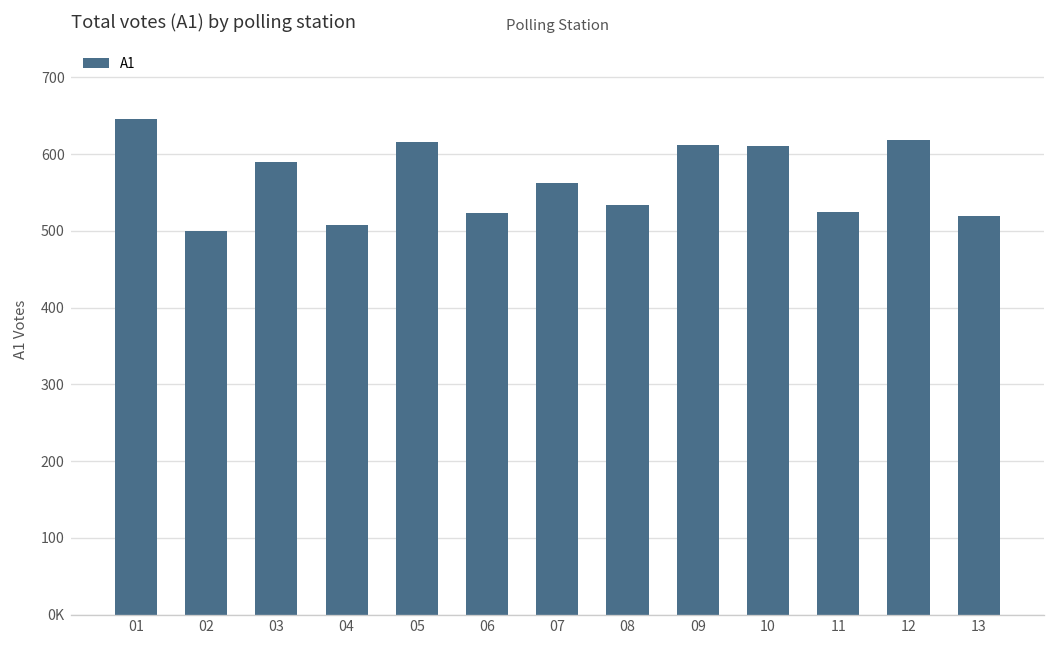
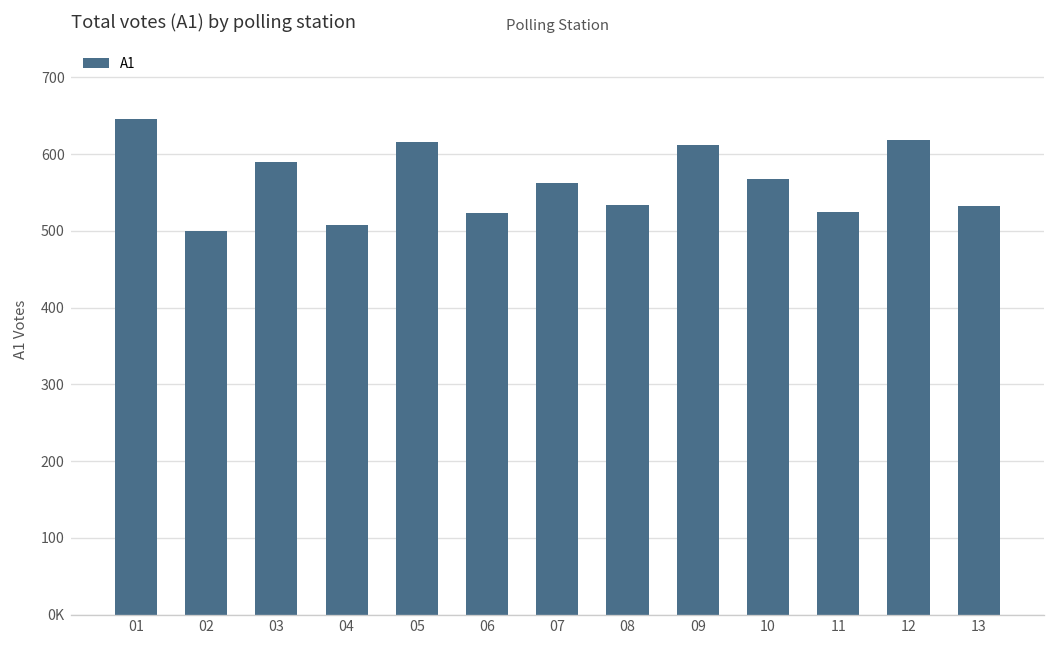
10: 610 -> 570
13: 520 -> 530
